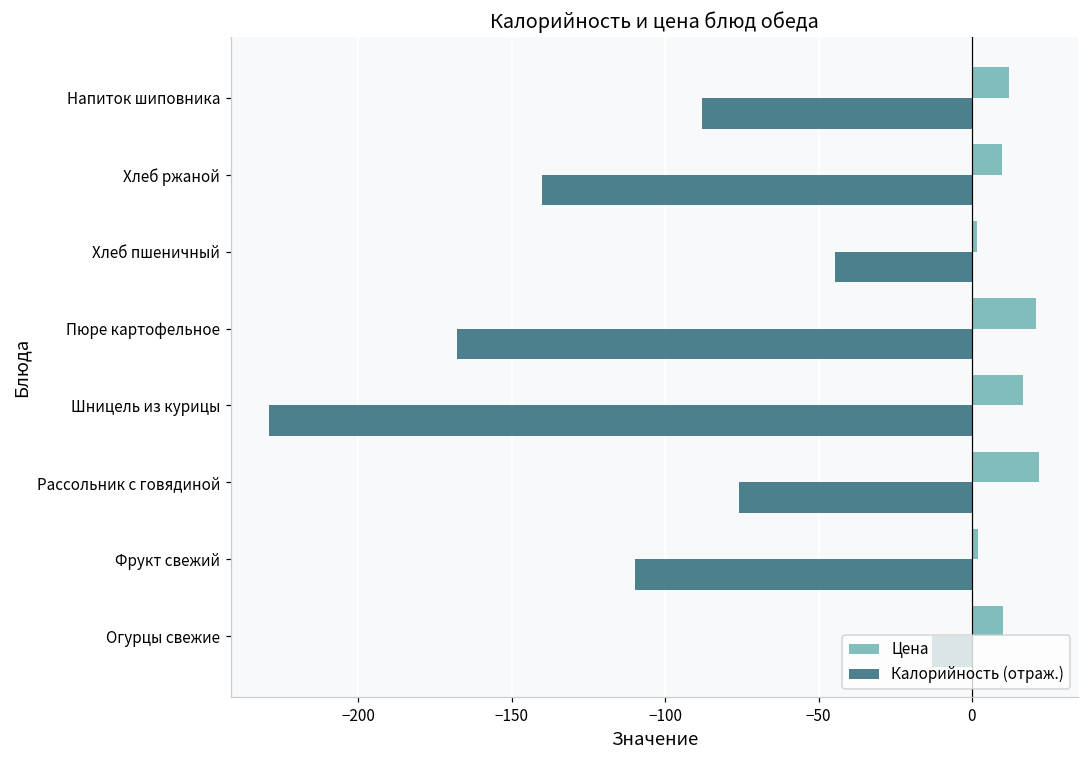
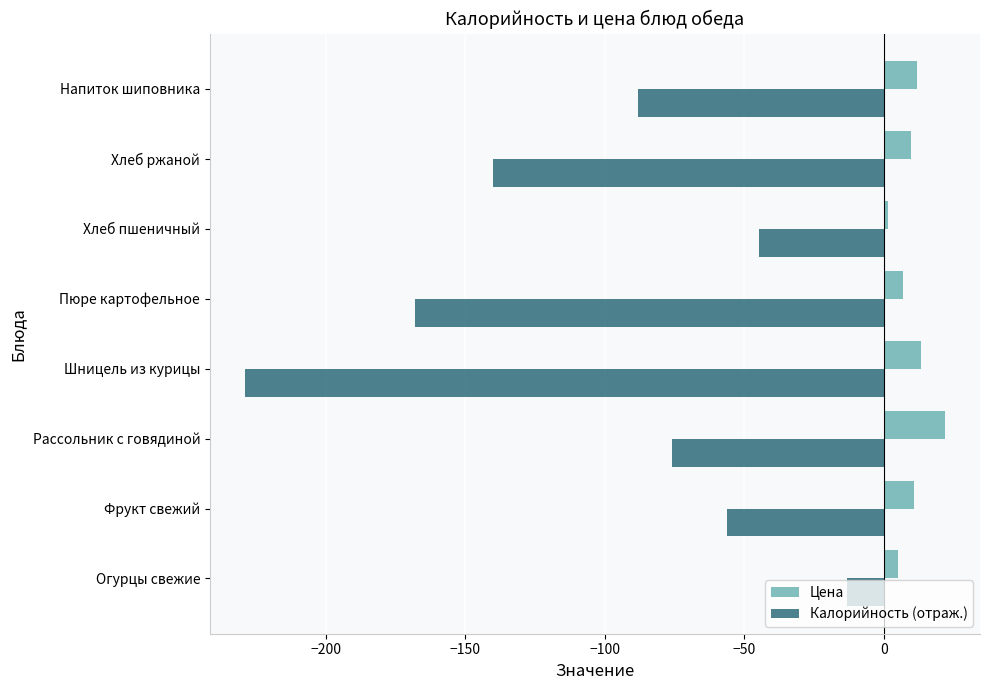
Цена, Пюре картофельное: 21 -> 7
Цена, Шницель из курицы: 17 -> 13
Цена, Фрукт свежий: 2 -> 11
Калорийность (отраж.), Фрукт свежий: -110 -> -56
Цена, Огурцы свежие: 10 -> 5
